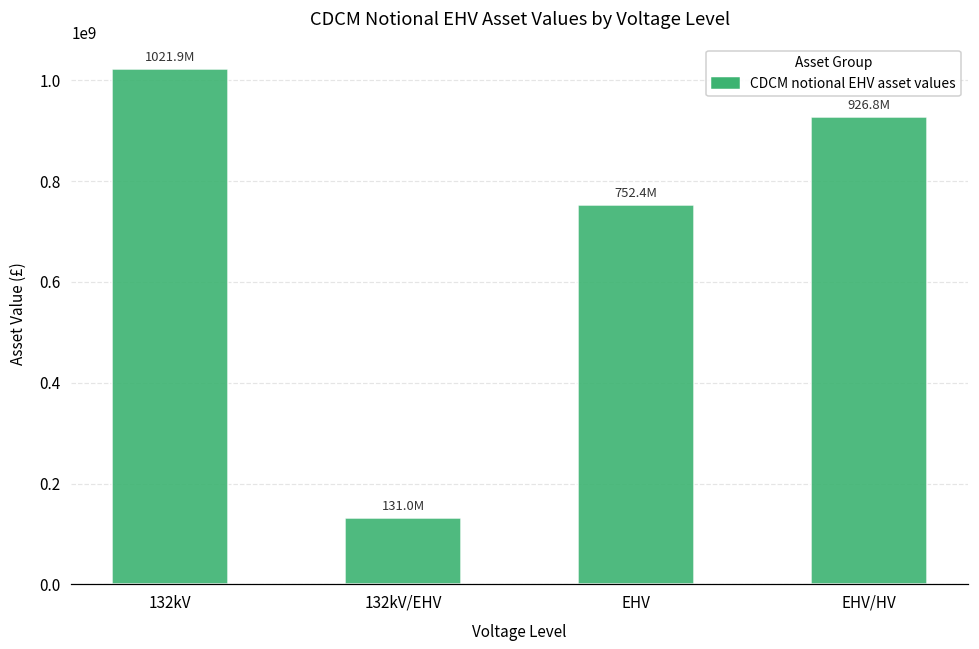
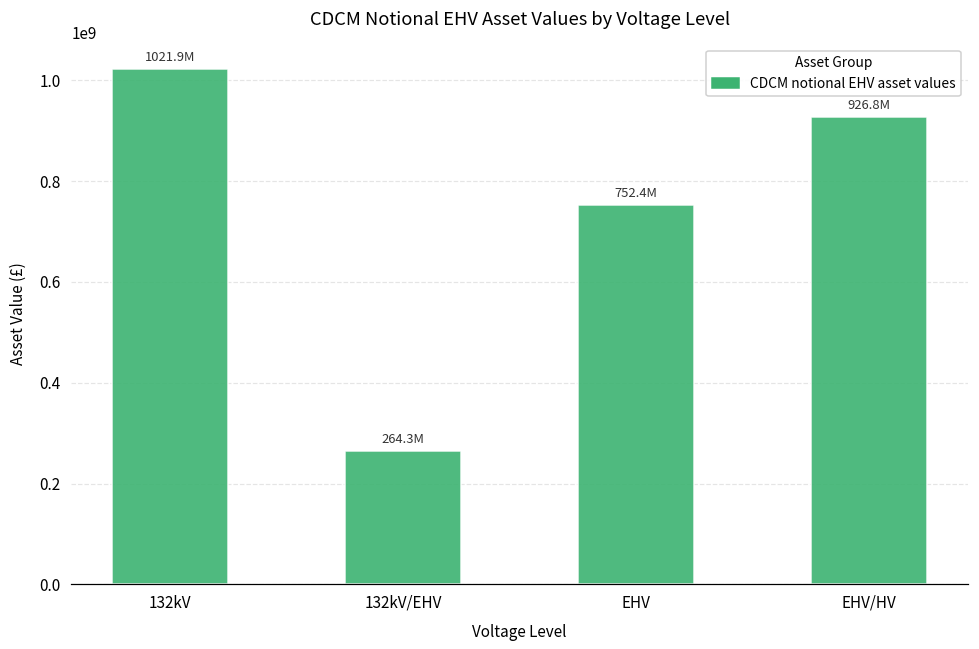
132kV/EHV: 131.0M -> 264.3M
